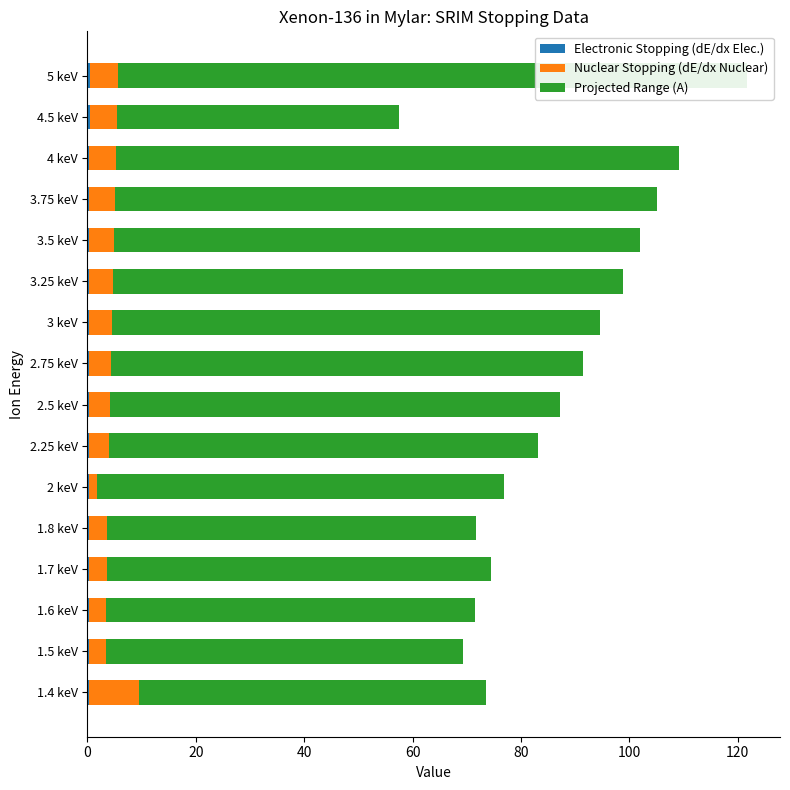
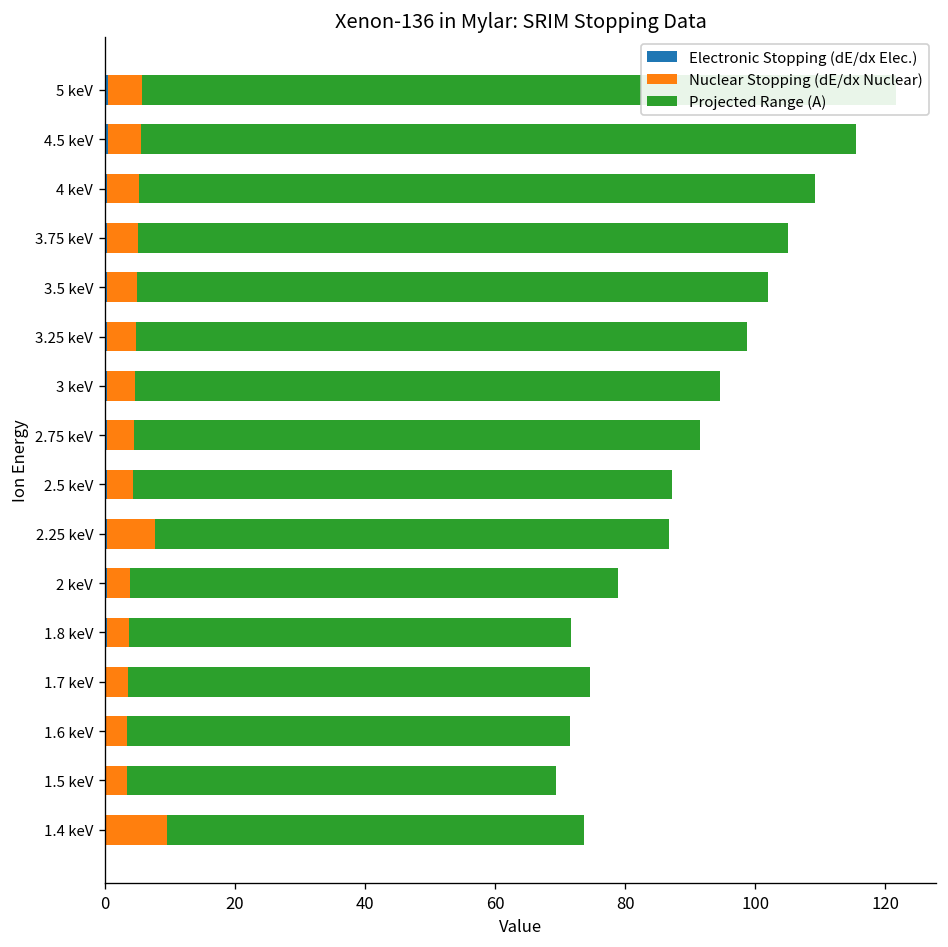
Projected Range (A), 4.5 keV: 52 -> 110
Nuclear Stopping (dE/dx Nuclear), 2.25 keV: 4 -> 7
Nuclear Stopping (dE/dx Nuclear), 2 keV: 2 -> 4
